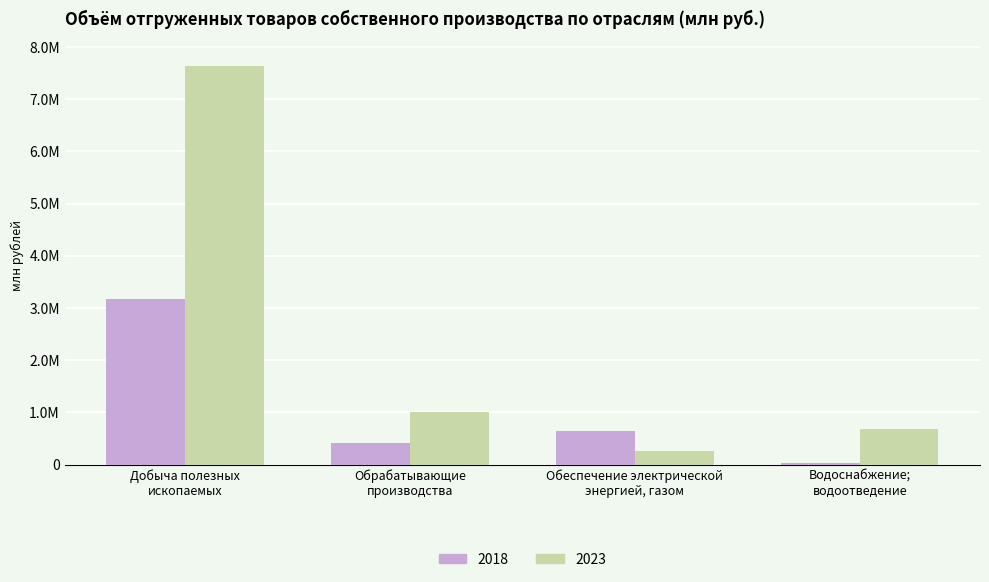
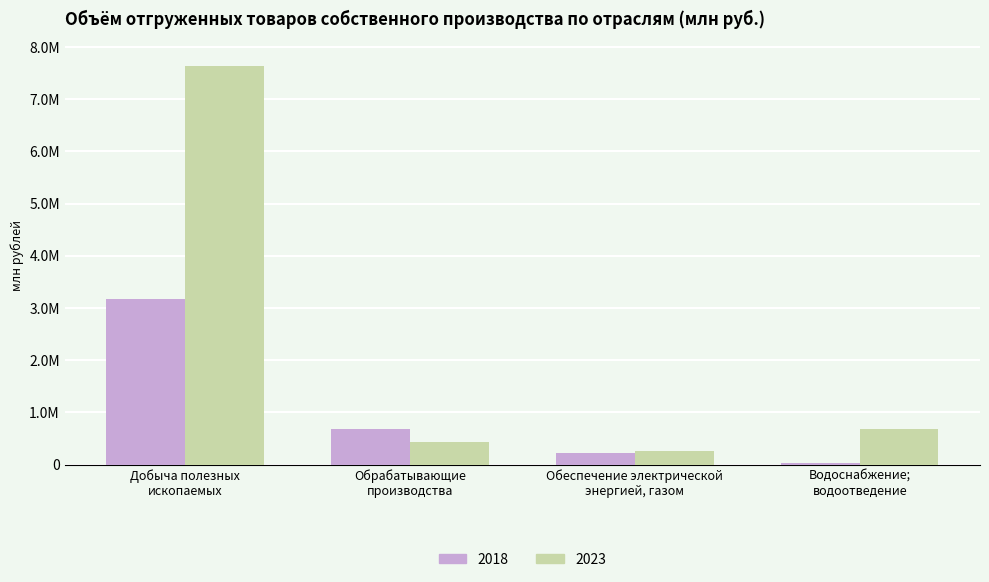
2018, Обрабатывающие производства: 400000 -> 700000
2023, Обрабатывающие производства: 1000000 -> 400000
2018, Обеспечение электрической энергией, газом: 600000 -> 200000
